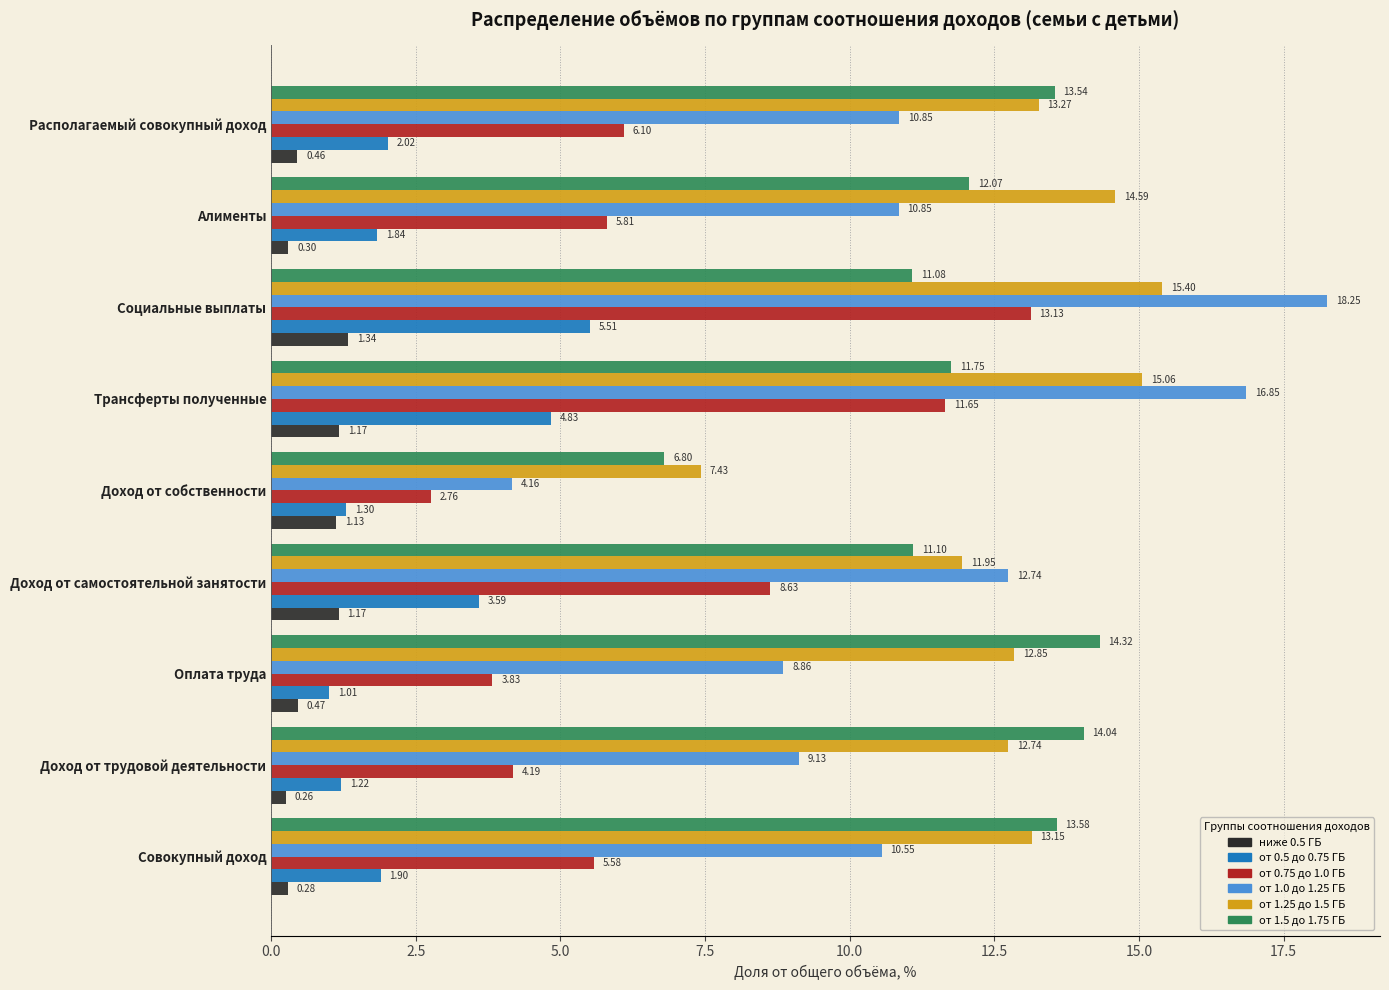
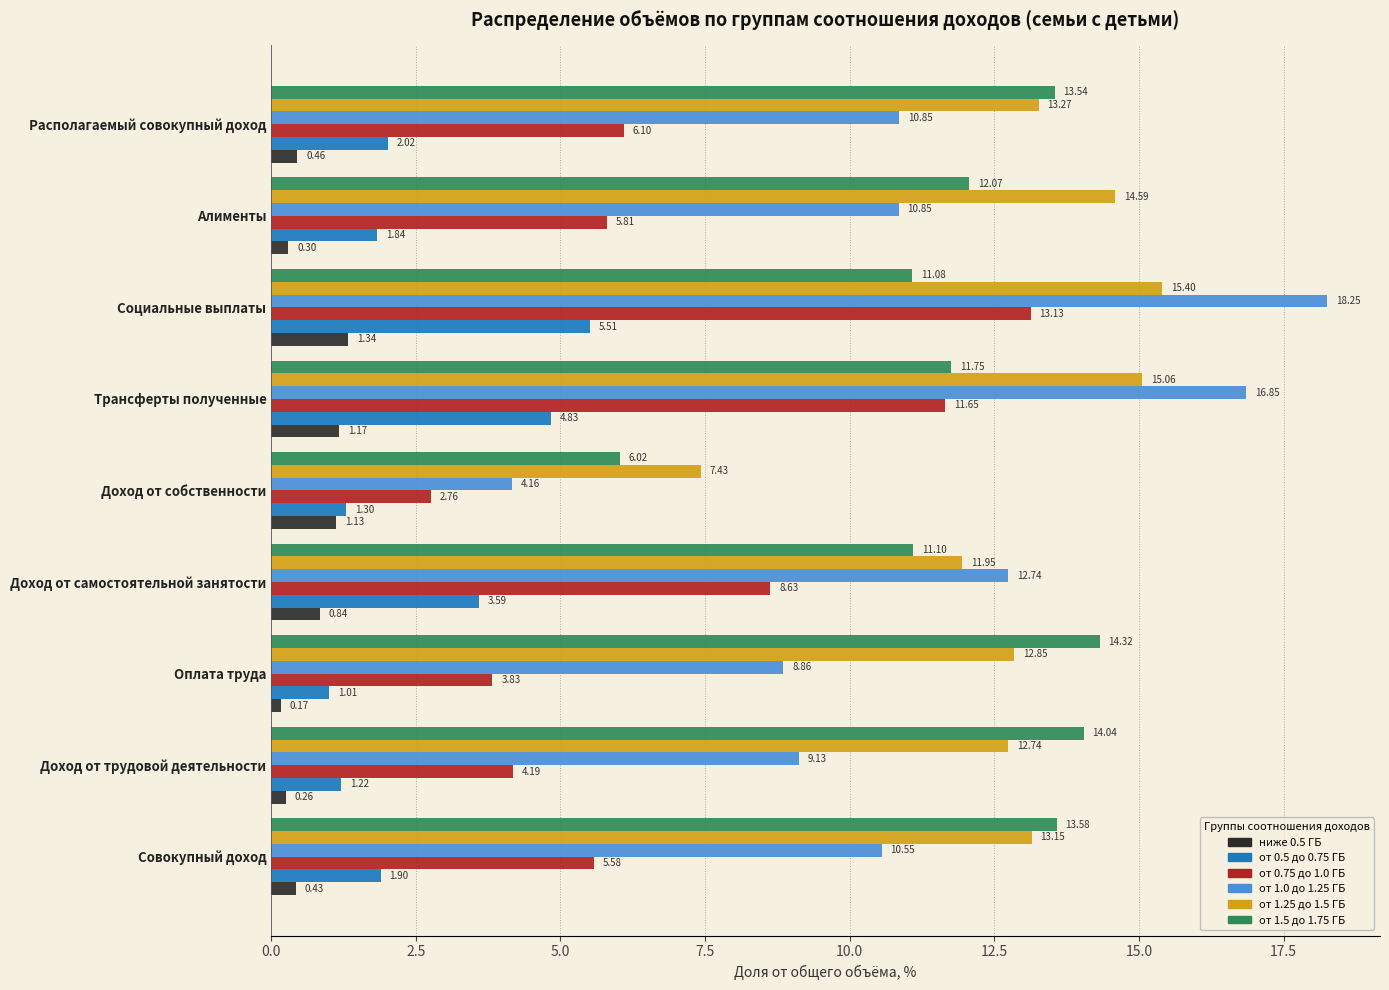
от 1.5 до 1.75 ГБ, Доход от собственности: 6.80 -> 6.02
ниже 0.5 ГБ, Доход от самостоятельной занятости: 1.17 -> 0.84
ниже 0.5 ГБ, Оплата труда: 0.47 -> 0.17
ниже 0.5 ГБ, Совокупный доход: 0.28 -> 0.43
